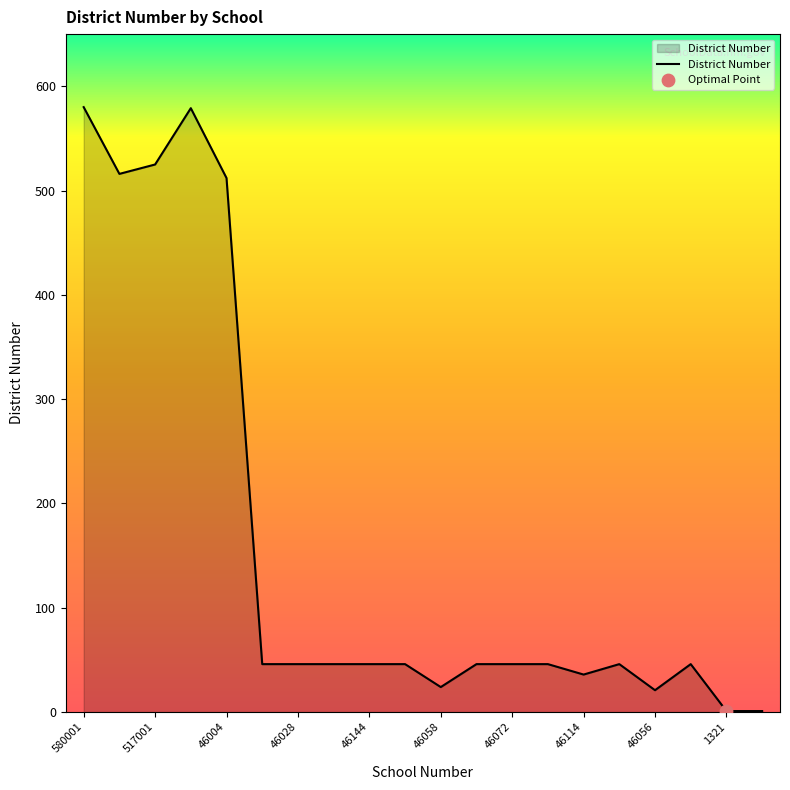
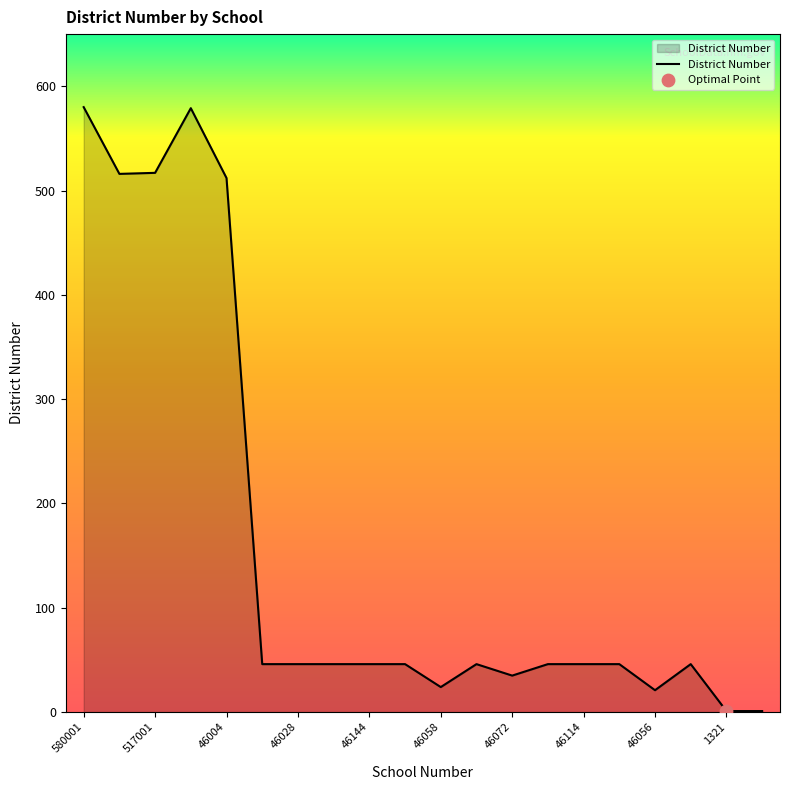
District Number, 517001: 525 -> 517
District Number, 46072: 46 -> 35
District Number, 46114: 36 -> 46
